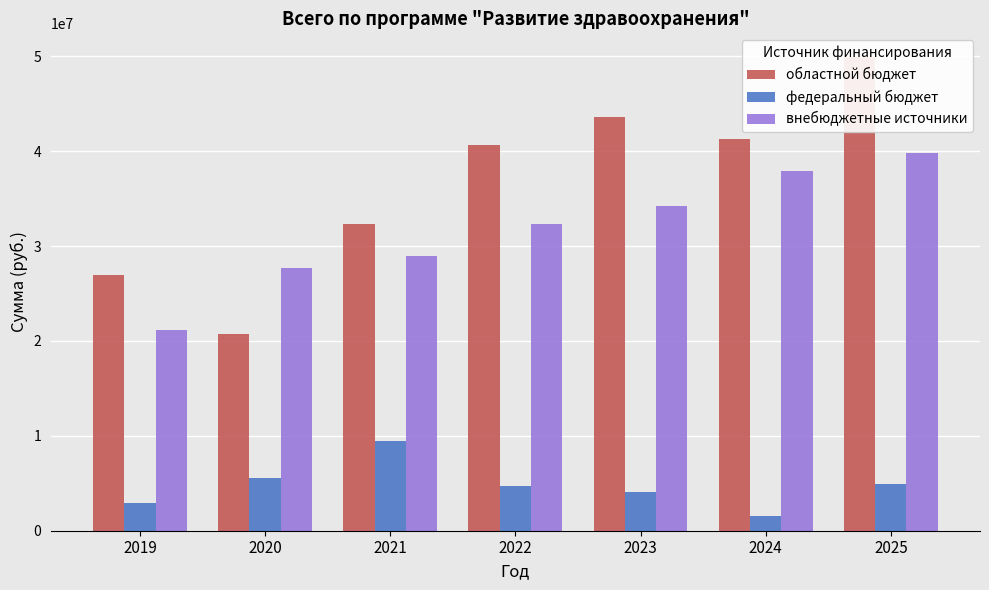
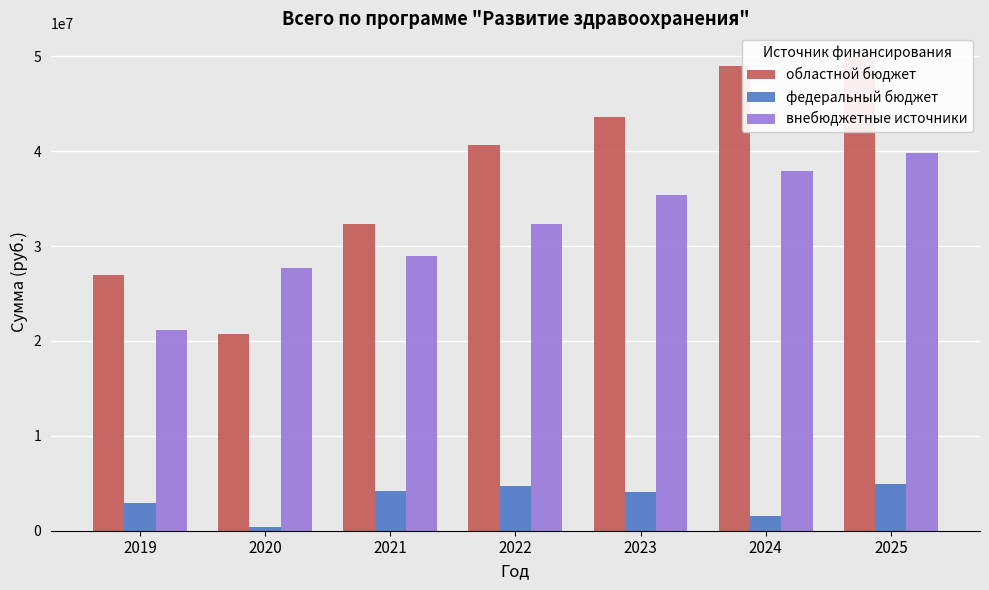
федеральный бюджет, 2020: 6000000 -> 0
федеральный бюджет, 2021: 9000000 -> 4000000
внебюджетные источники, 2023: 34000000 -> 35000000
областной бюджет, 2024: 41000000 -> 49000000
